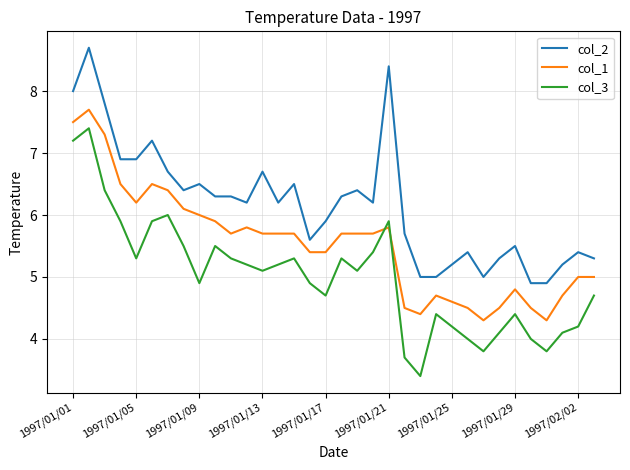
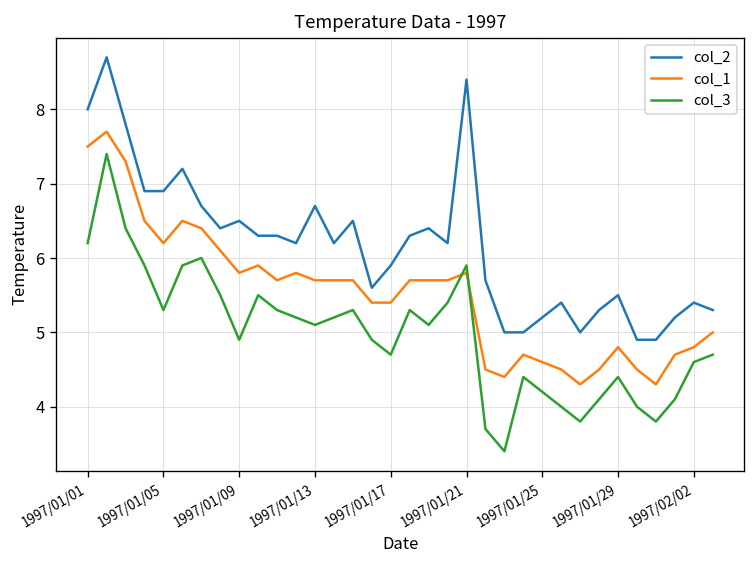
col_3, 1997/01/01: 7.2 -> 6.2
col_1, 1997/01/09: 6.0 -> 5.8
col_1, 1997/02/02: 5.0 -> 4.8
col_3, 1997/02/02: 4.2 -> 4.6
